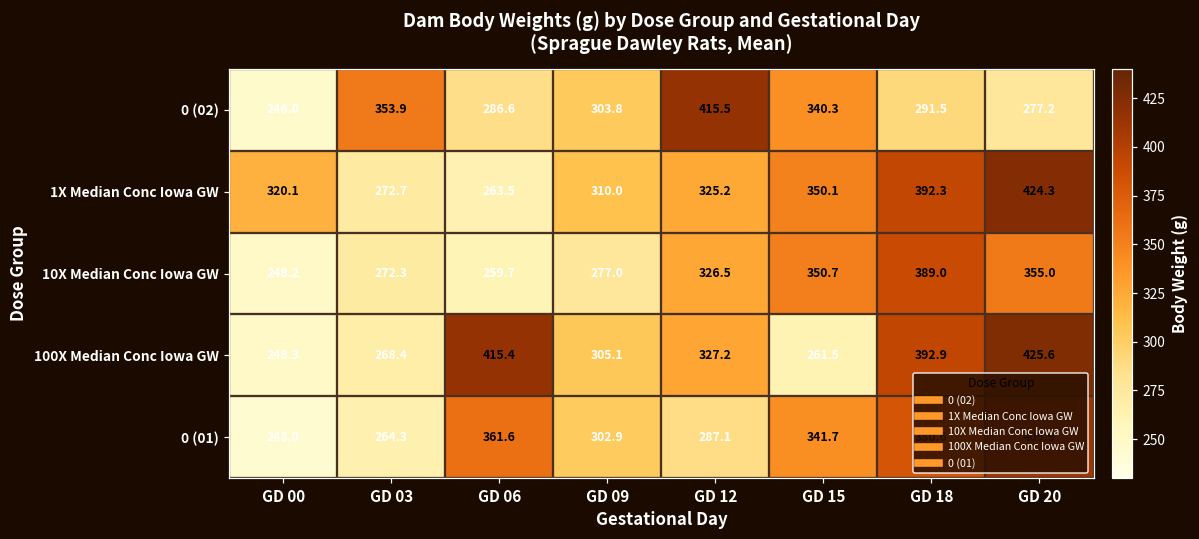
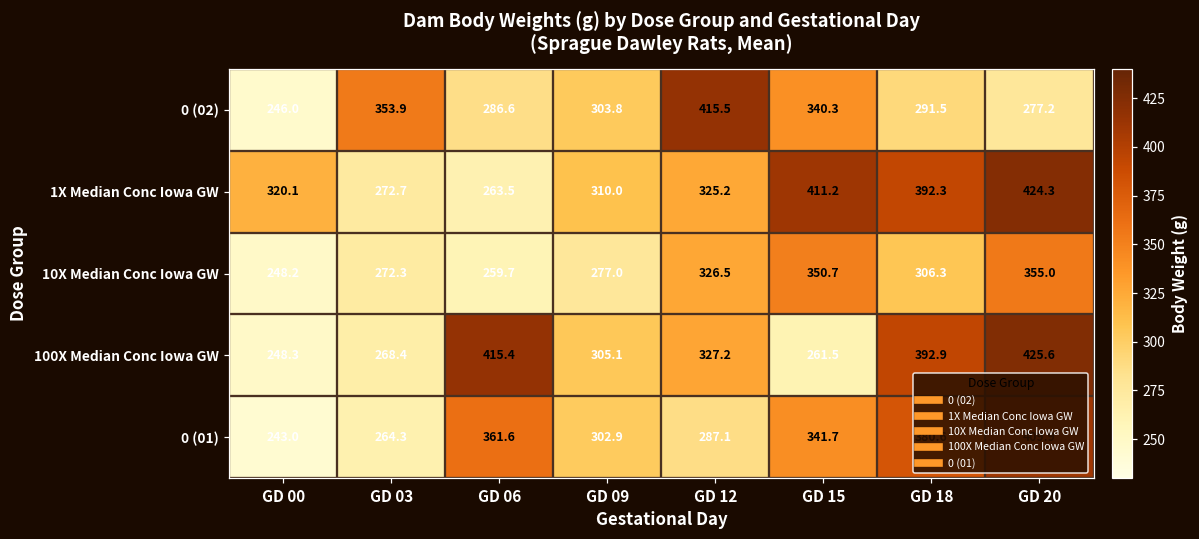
1X Median Conc Iowa GW, GD 15: 350.1 -> 411.2
10X Median Conc Iowa GW, GD 18: 389.0 -> 306.3
